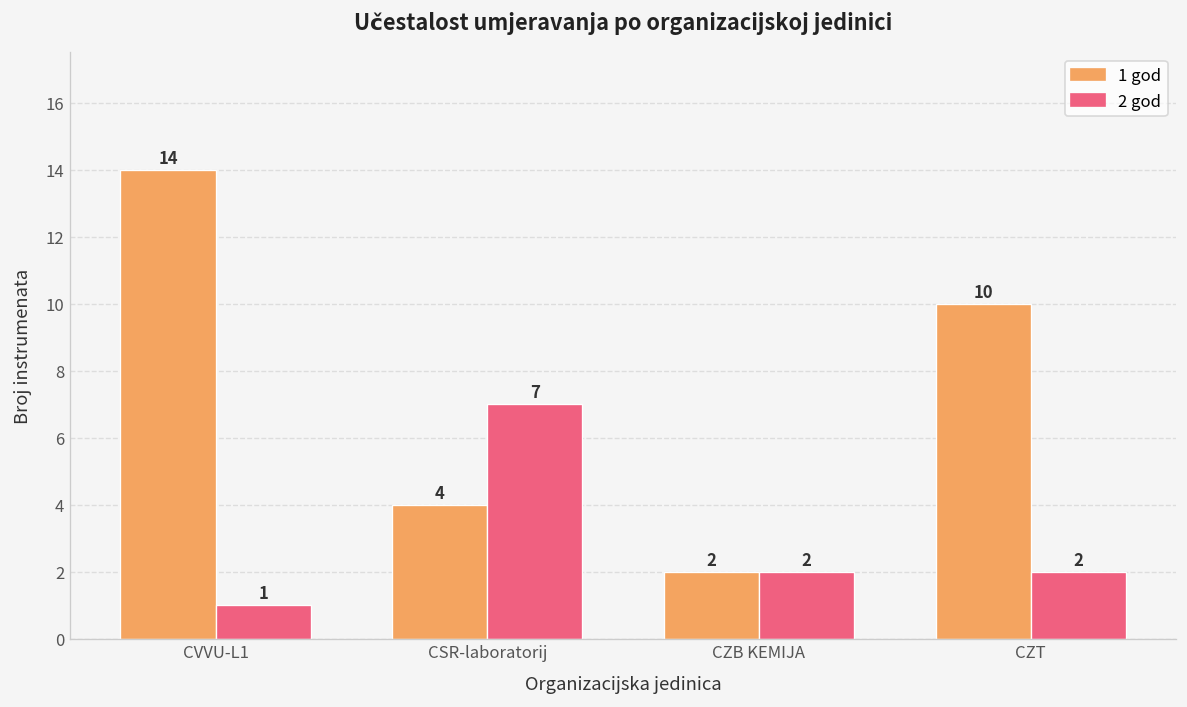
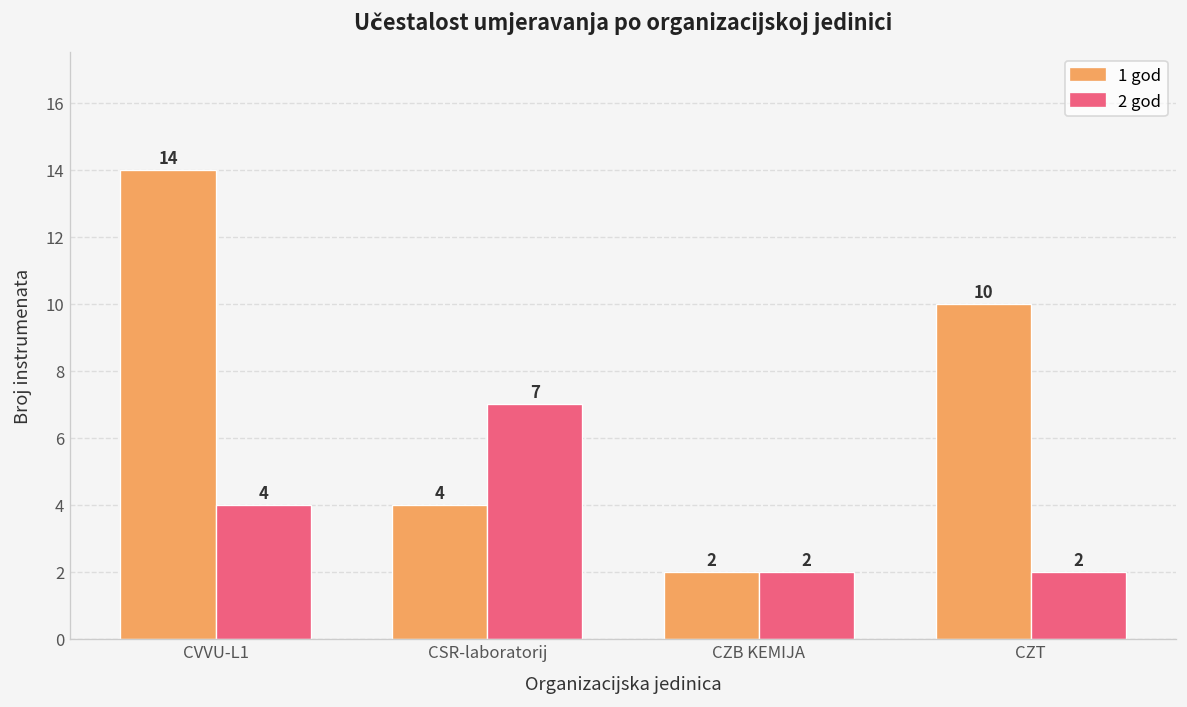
2 god, CVVU-L1: 1 -> 4
